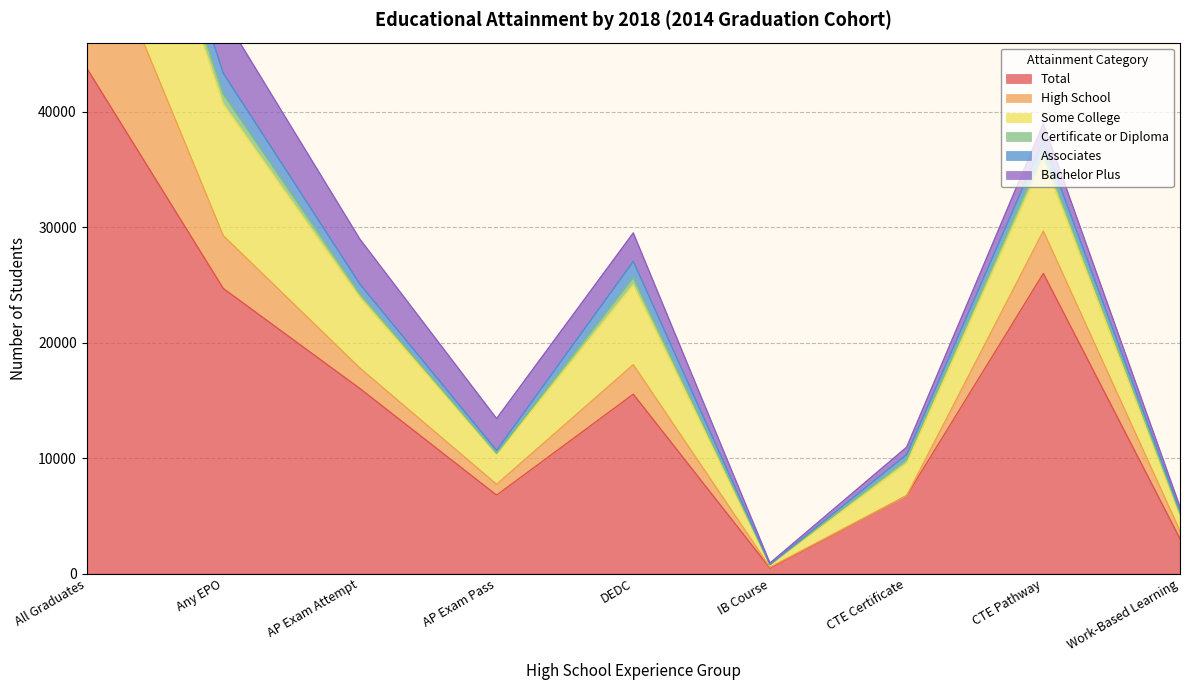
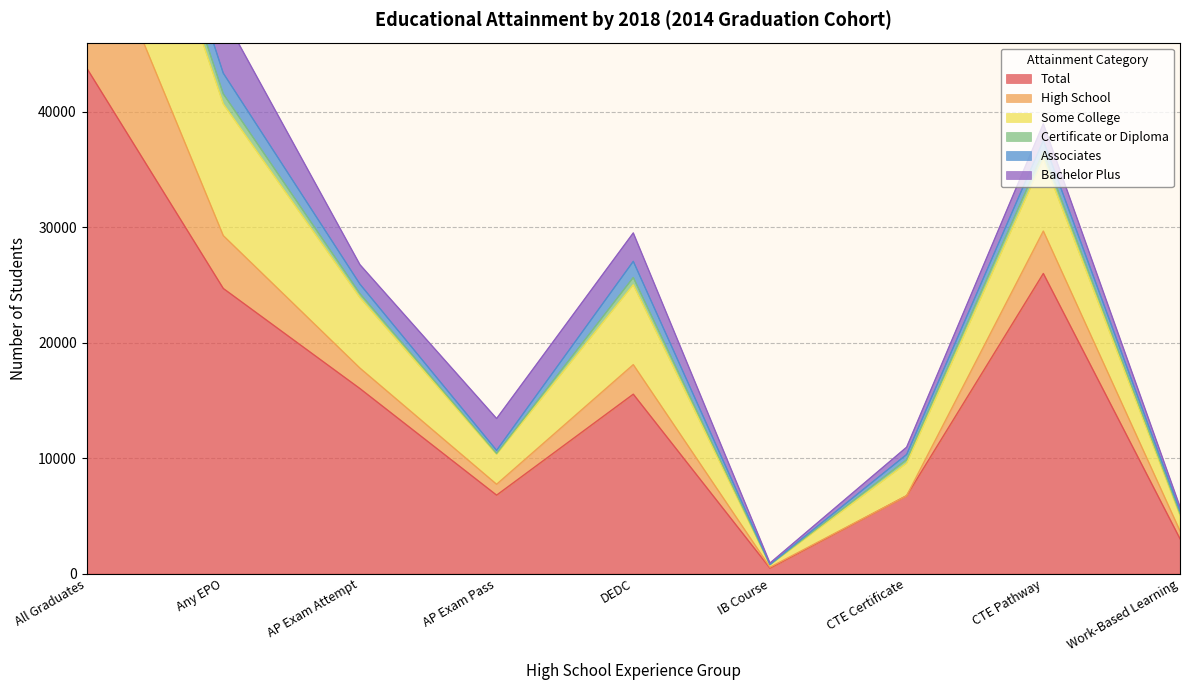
Bachelor Plus, AP Exam Attempt: 3900 -> 1700
